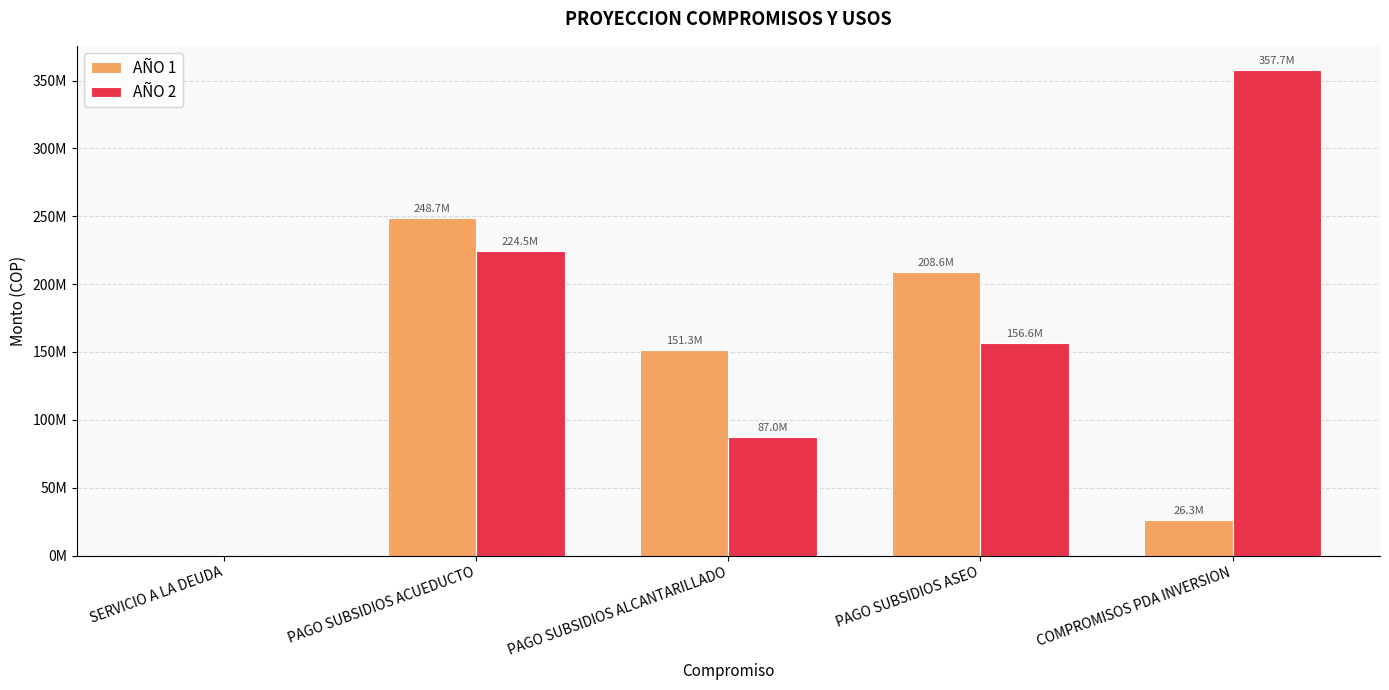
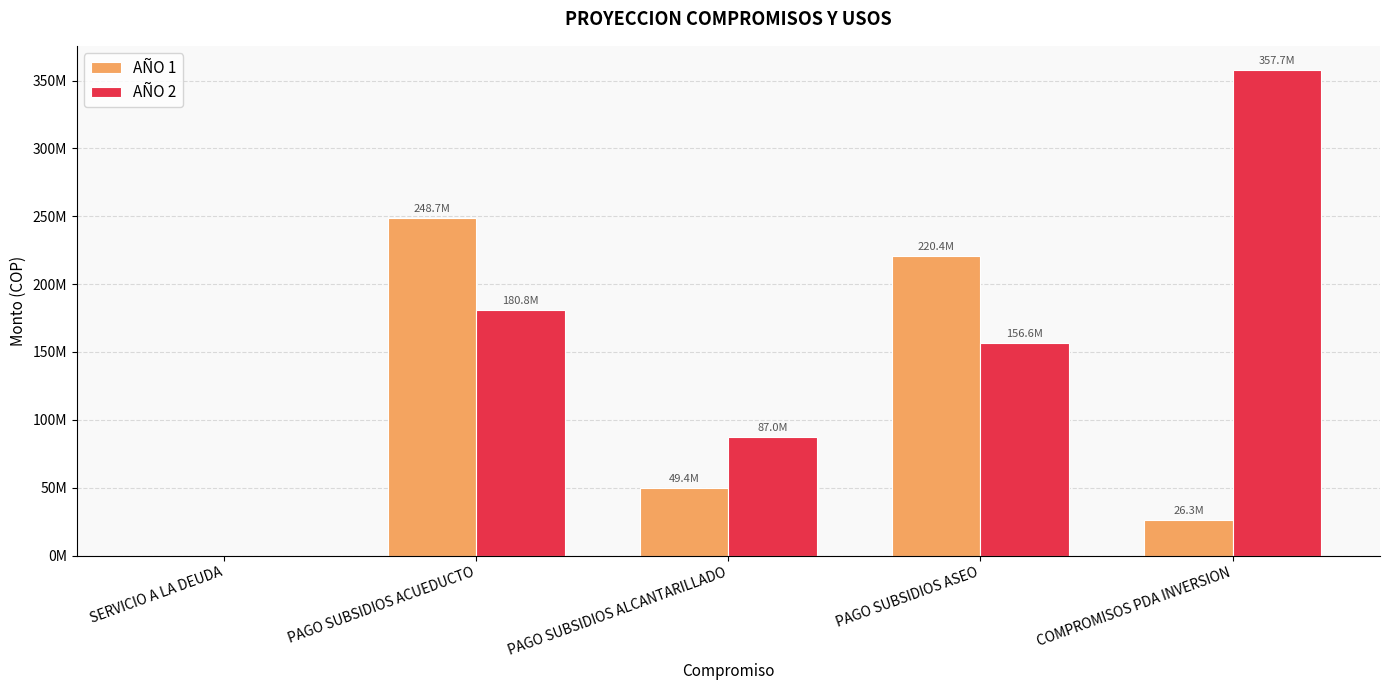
AÑO 2, PAGO SUBSIDIOS ACUEDUCTO: 224.5M -> 180.8M
AÑO 1, PAGO SUBSIDIOS ALCANTARILLADO: 151.3M -> 49.4M
AÑO 1, PAGO SUBSIDIOS ASEO: 208.6M -> 220.4M
